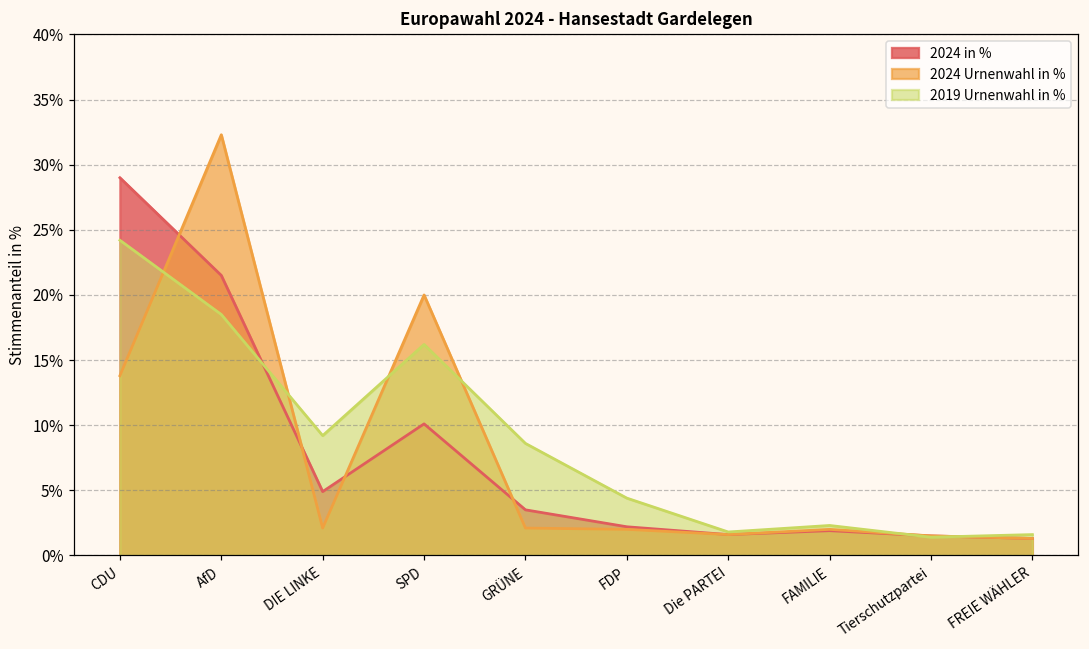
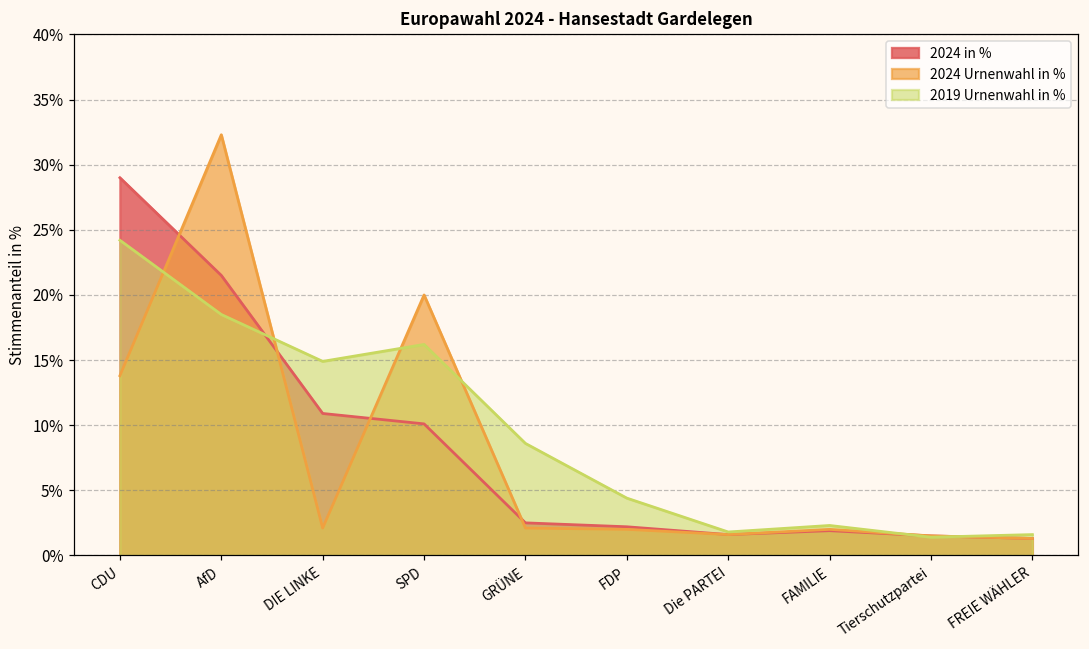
2024 in %, DIE LINKE: 4.9% -> 10.9%
2019 Urnenwahl in %, DIE LINKE: 9.2% -> 14.9%
2024 in %, GRÜNE: 3.5% -> 2.5%
